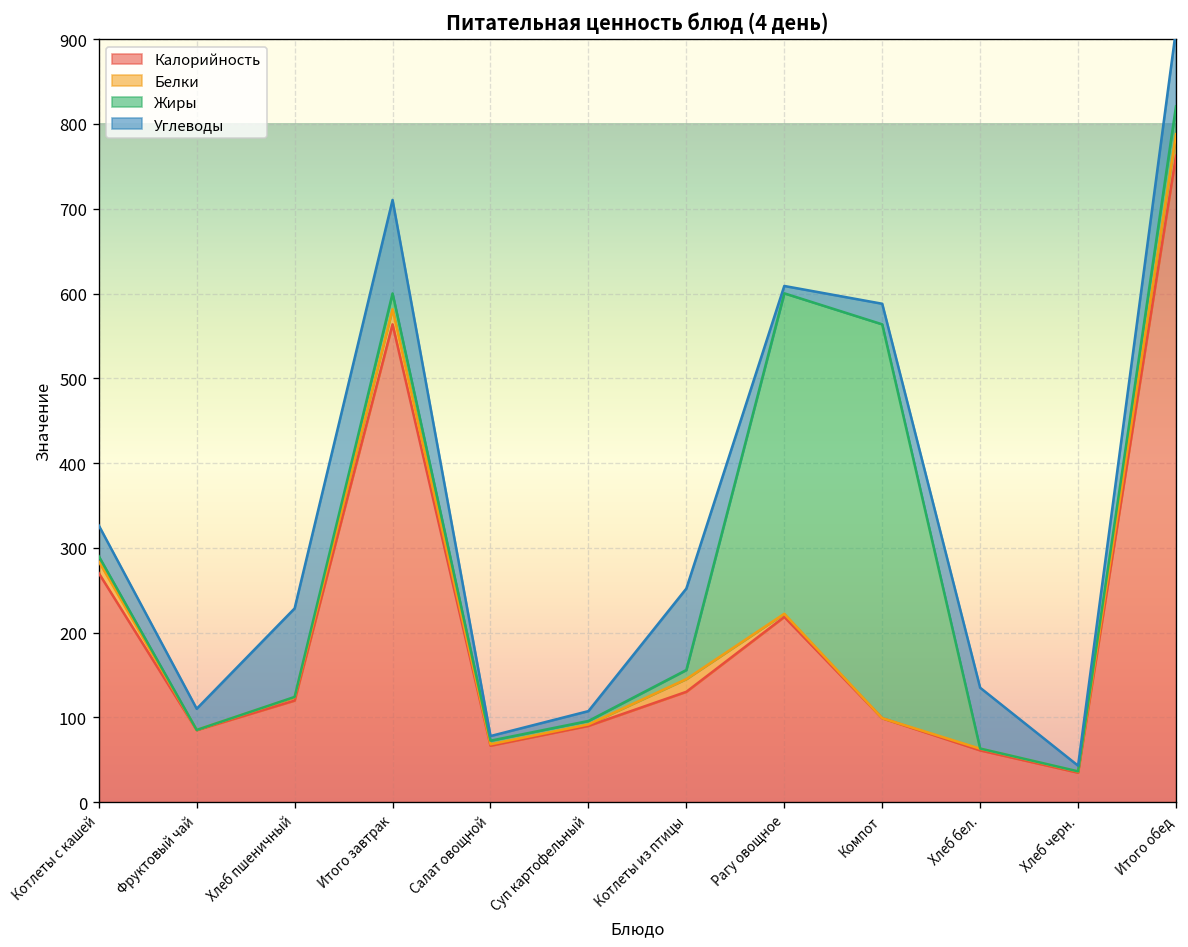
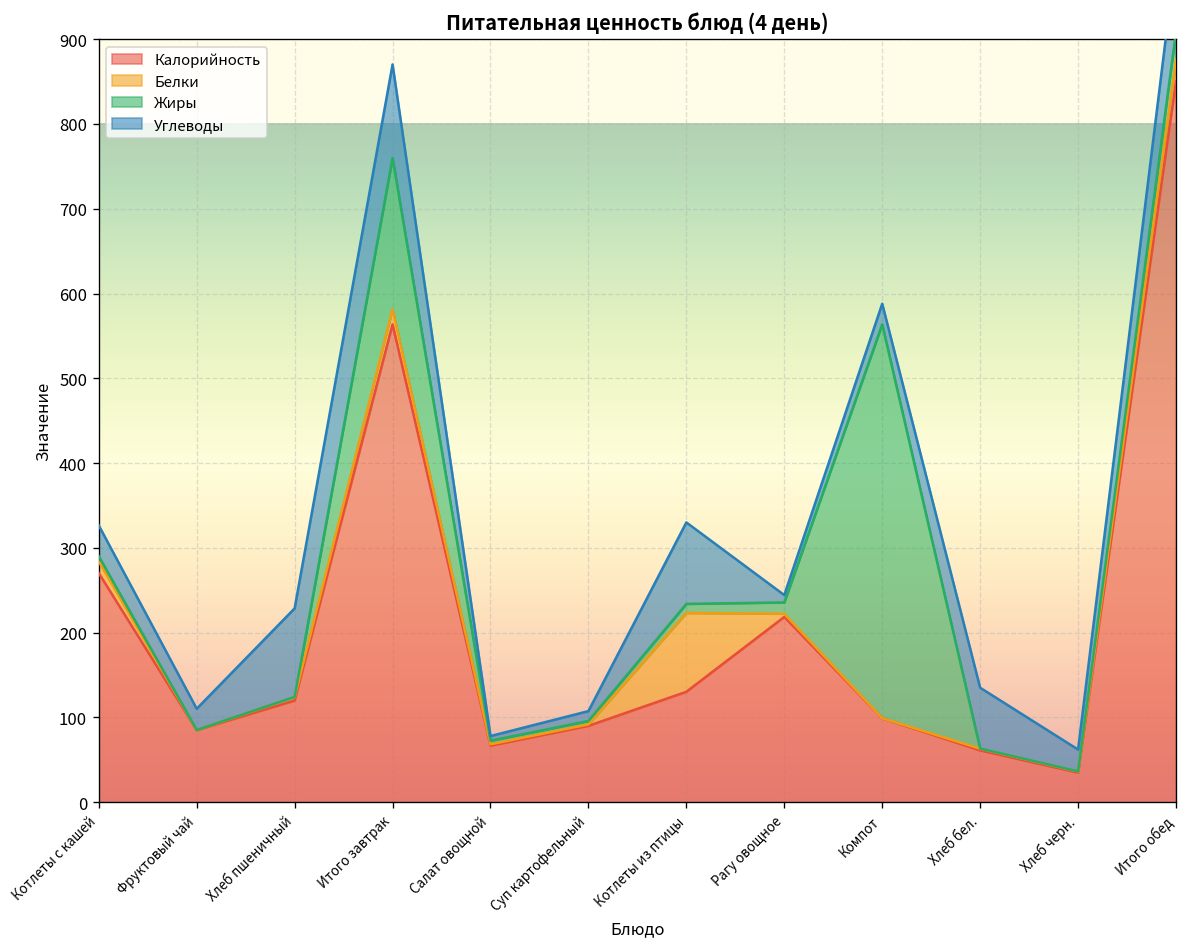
Жиры, Итого завтрак: 20 -> 180
Белки, Котлеты из птицы: 20 -> 90
Жиры, Рагу овощное: 380 -> 10
Углеводы, Хлеб черн.: 10 -> 30
Калорийность, Итого обед: 760 -> 850
